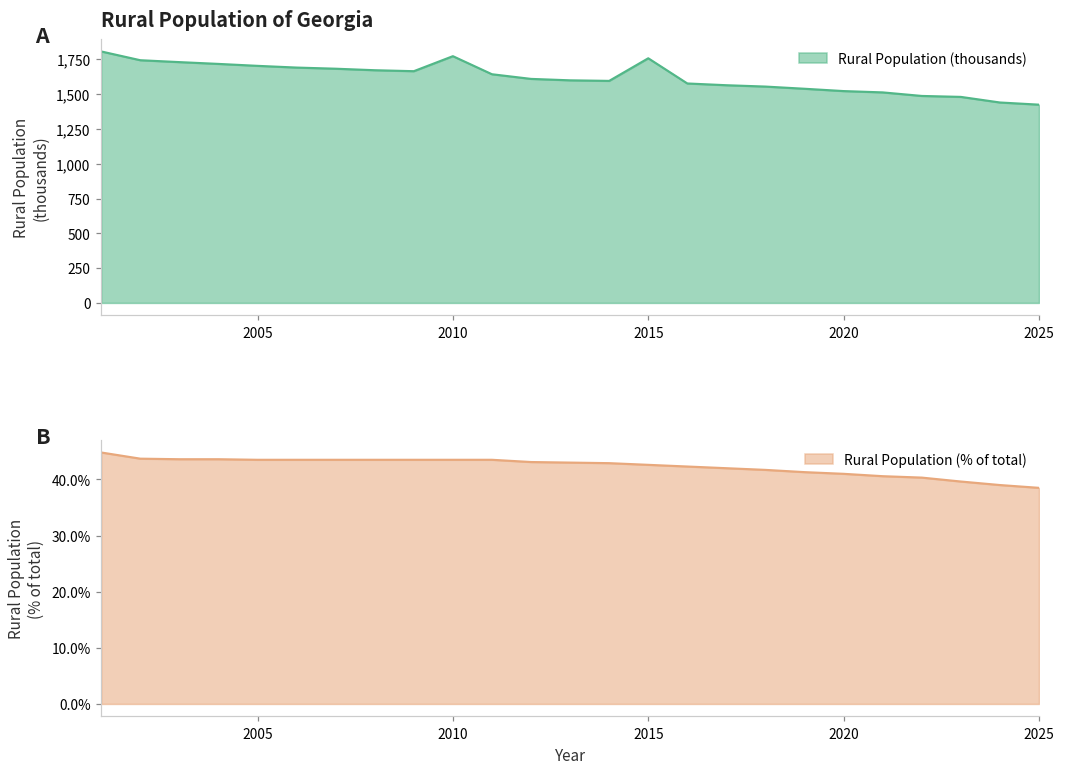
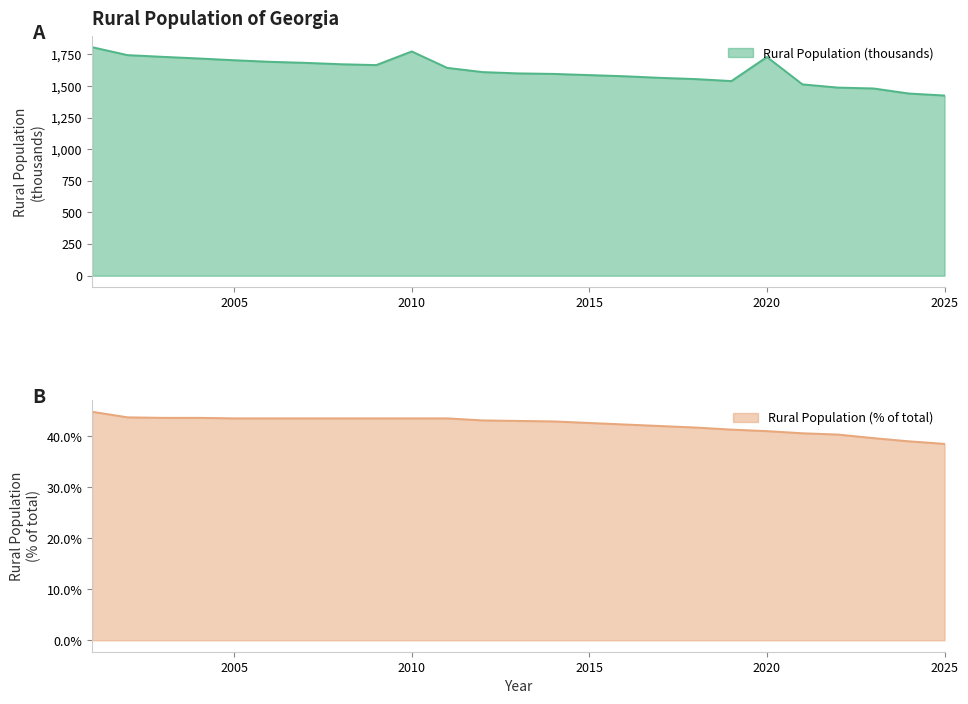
Rural Population of Georgia, 2015: 1,760 -> 1,590
Rural Population of Georgia, 2020: 1,520 -> 1,730
